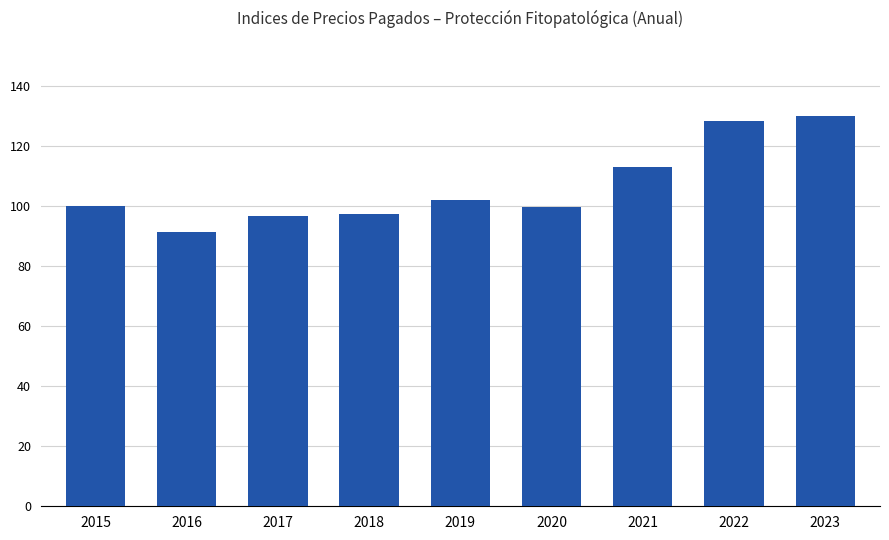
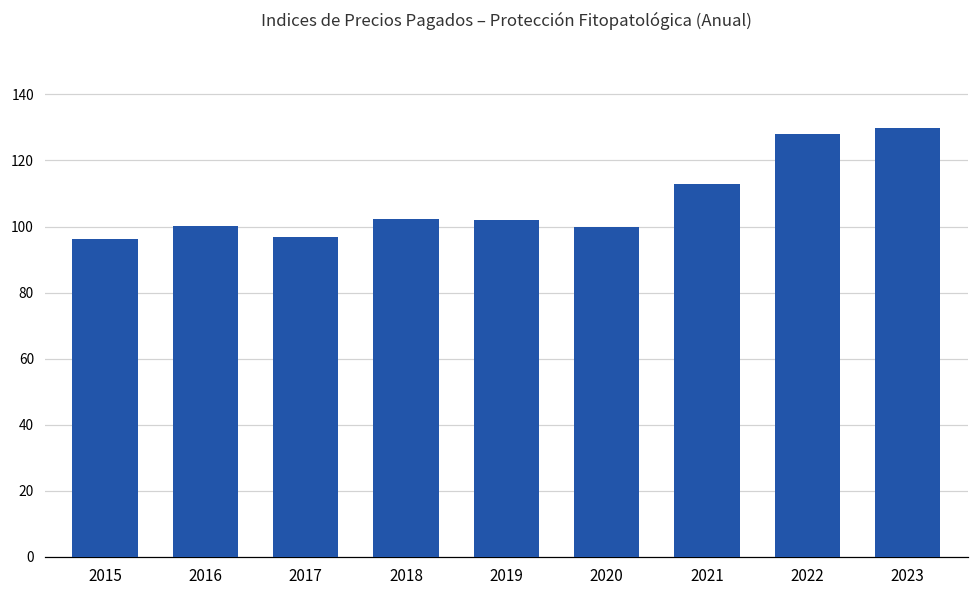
2015: 100 -> 96
2016: 91 -> 100
2018: 97 -> 102
